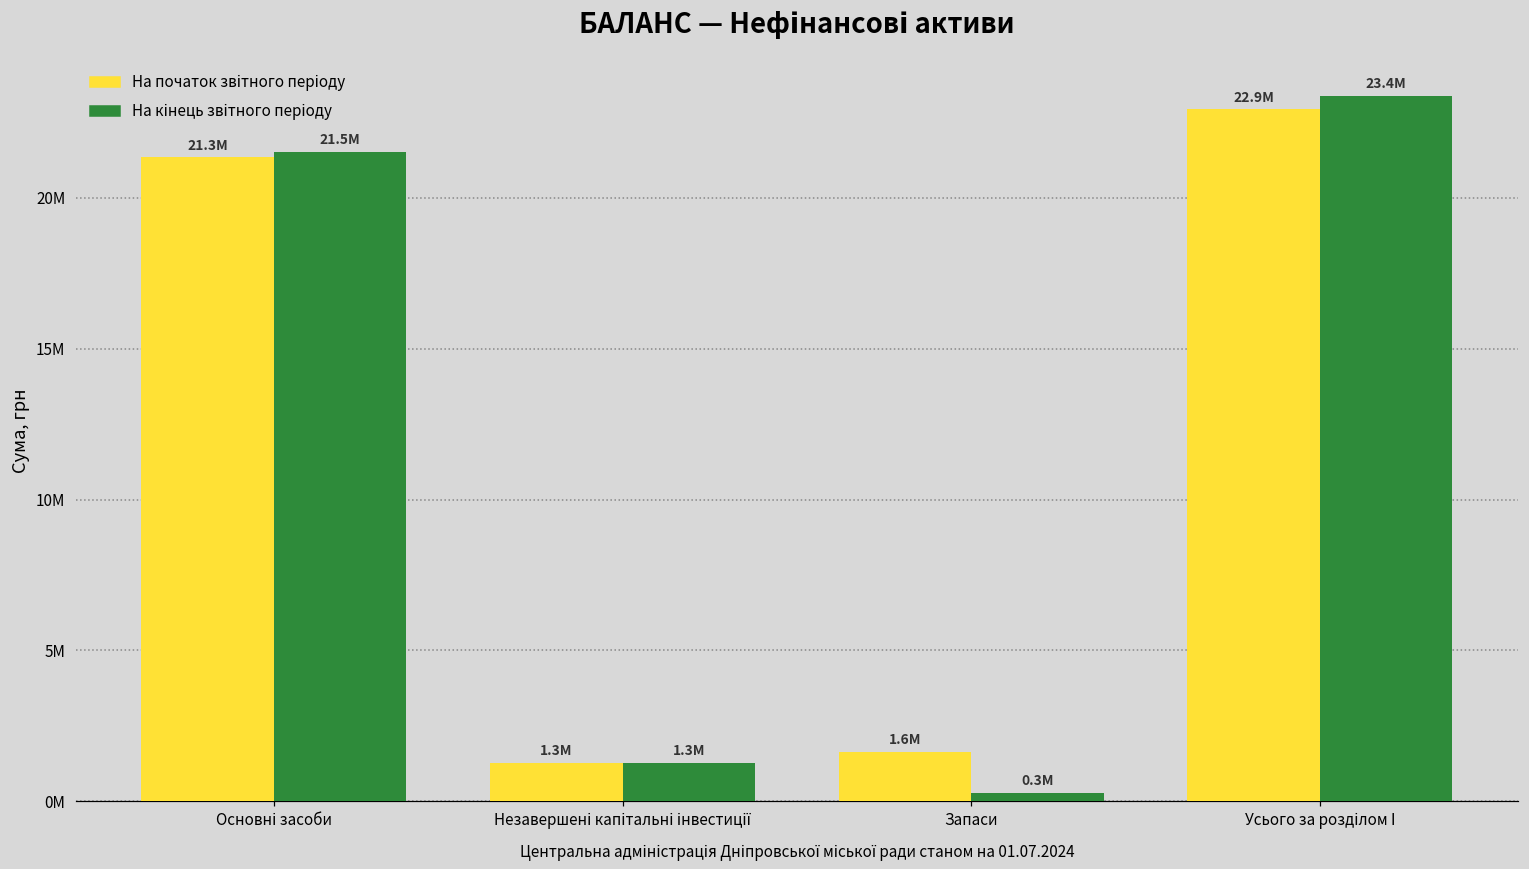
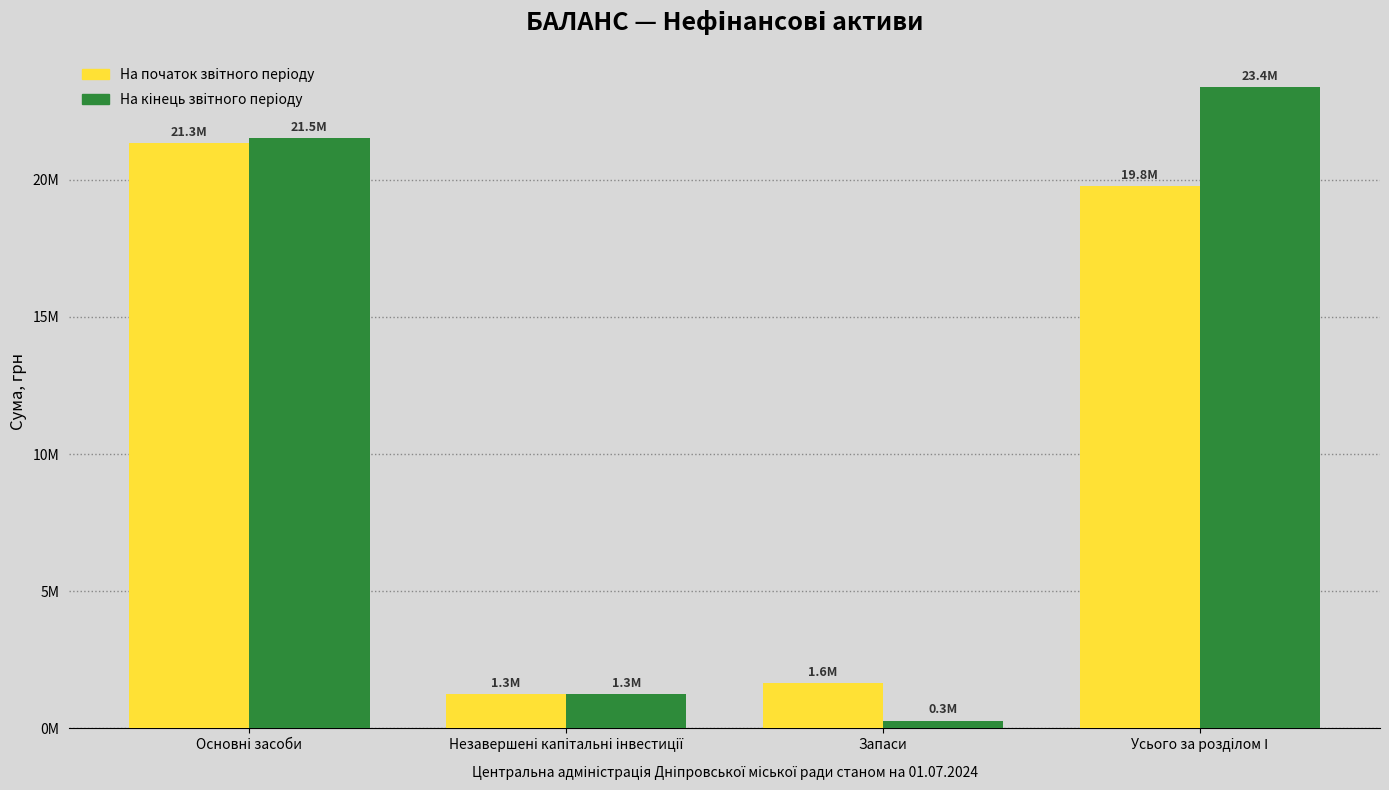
На початок звітного періоду, Усього за розділом І: 22.9M -> 19.8M
